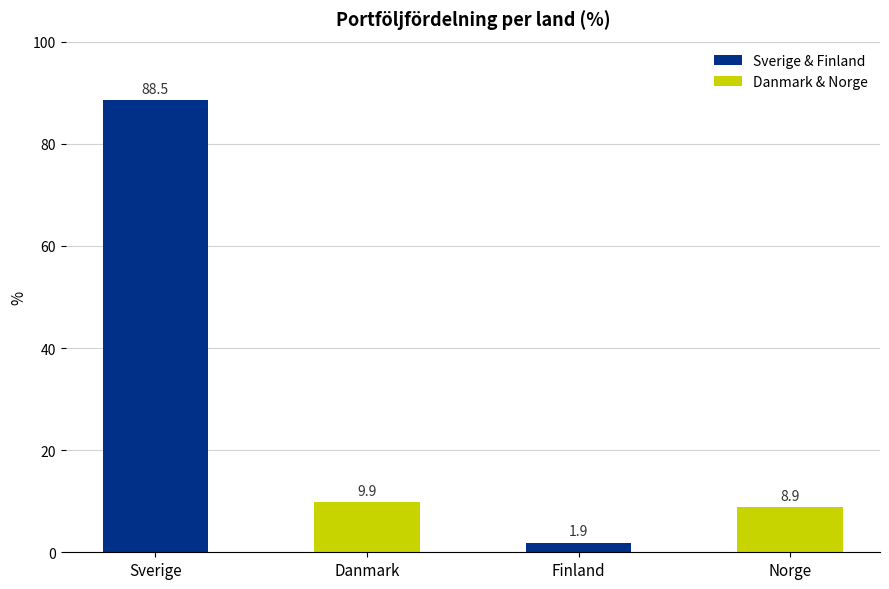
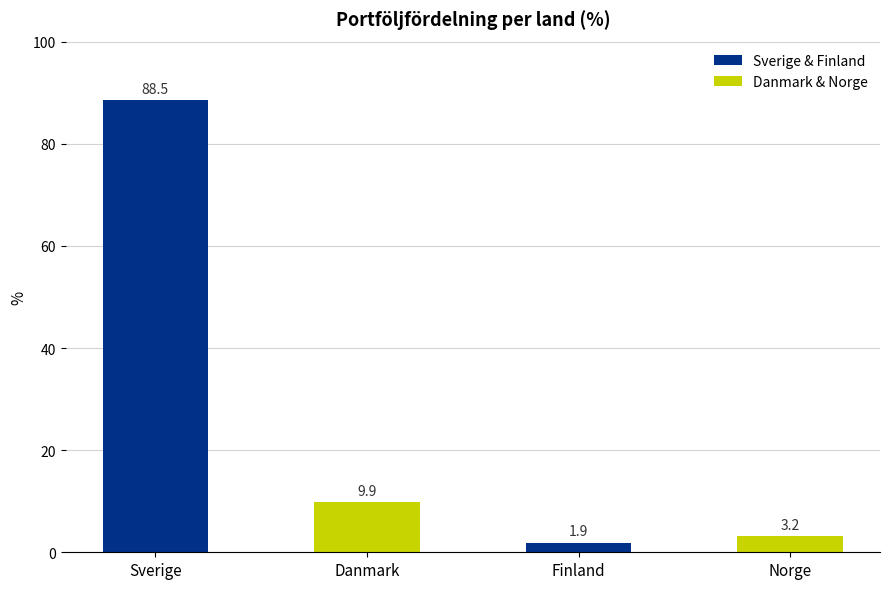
Norge: 8.9 -> 3.2
